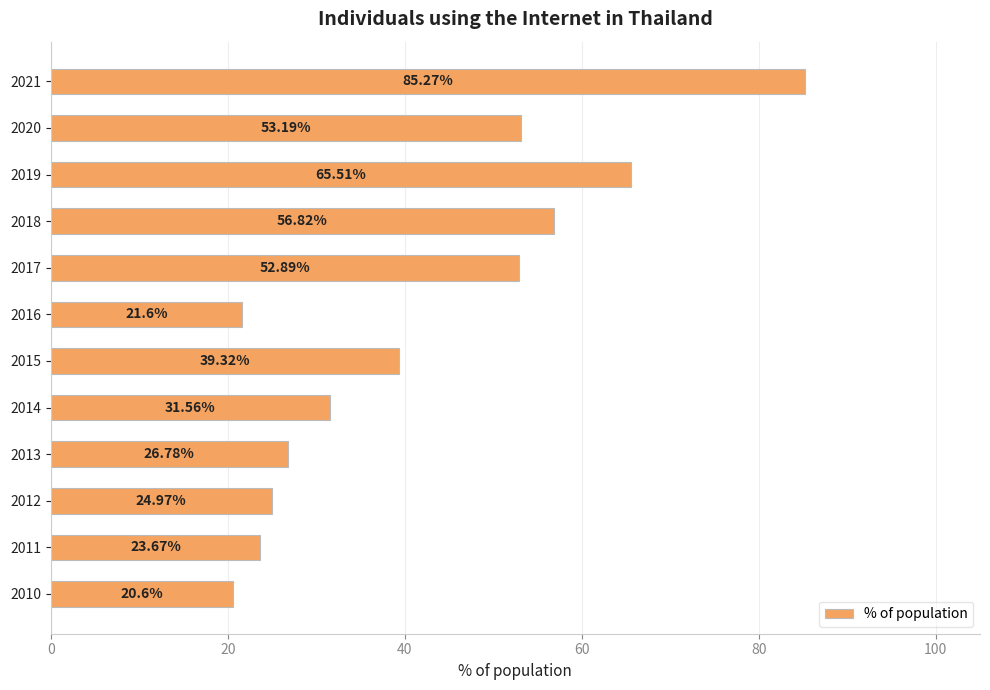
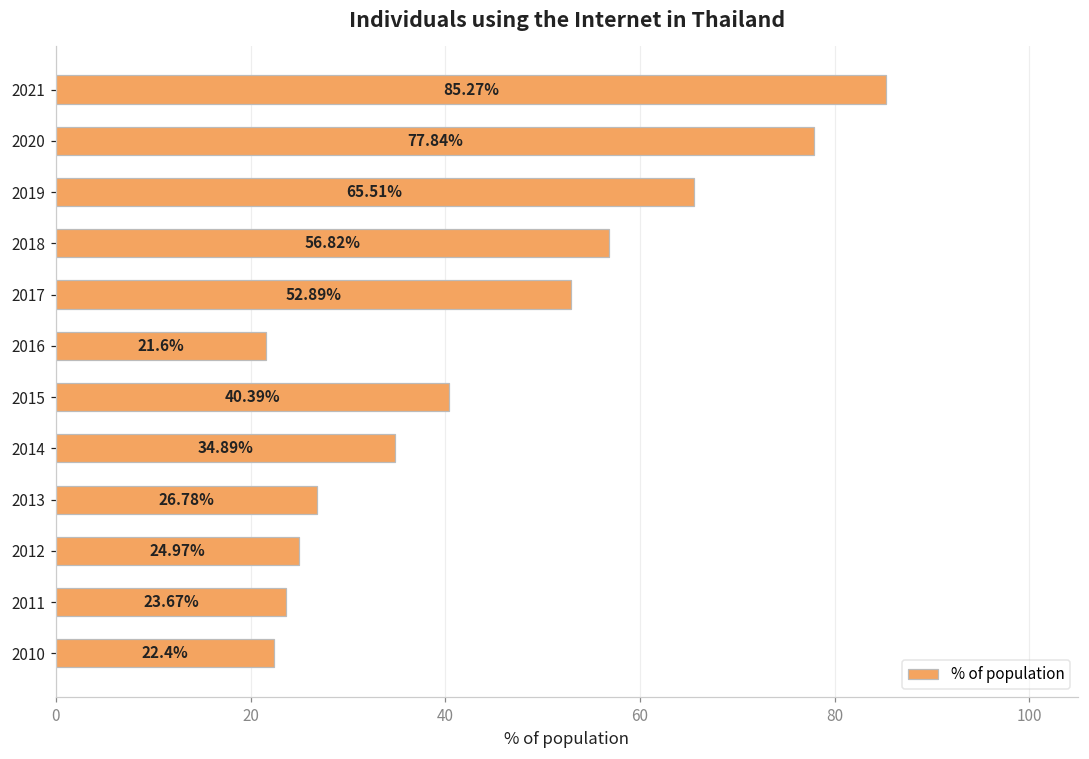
2020: 53.19% -> 77.84%
2015: 39.32% -> 40.39%
2014: 31.56% -> 34.89%
2010: 20.6% -> 22.4%
